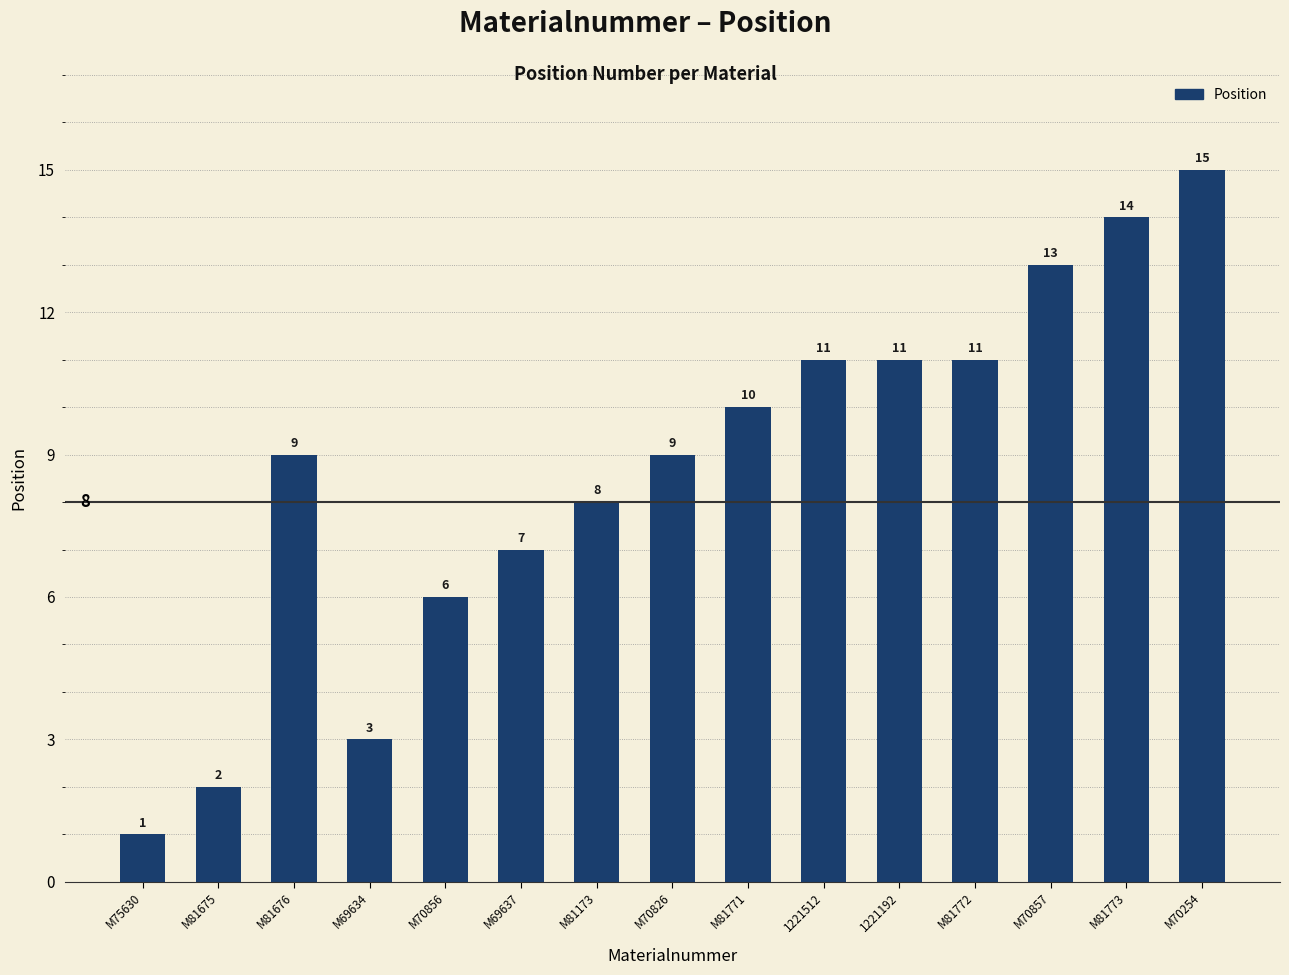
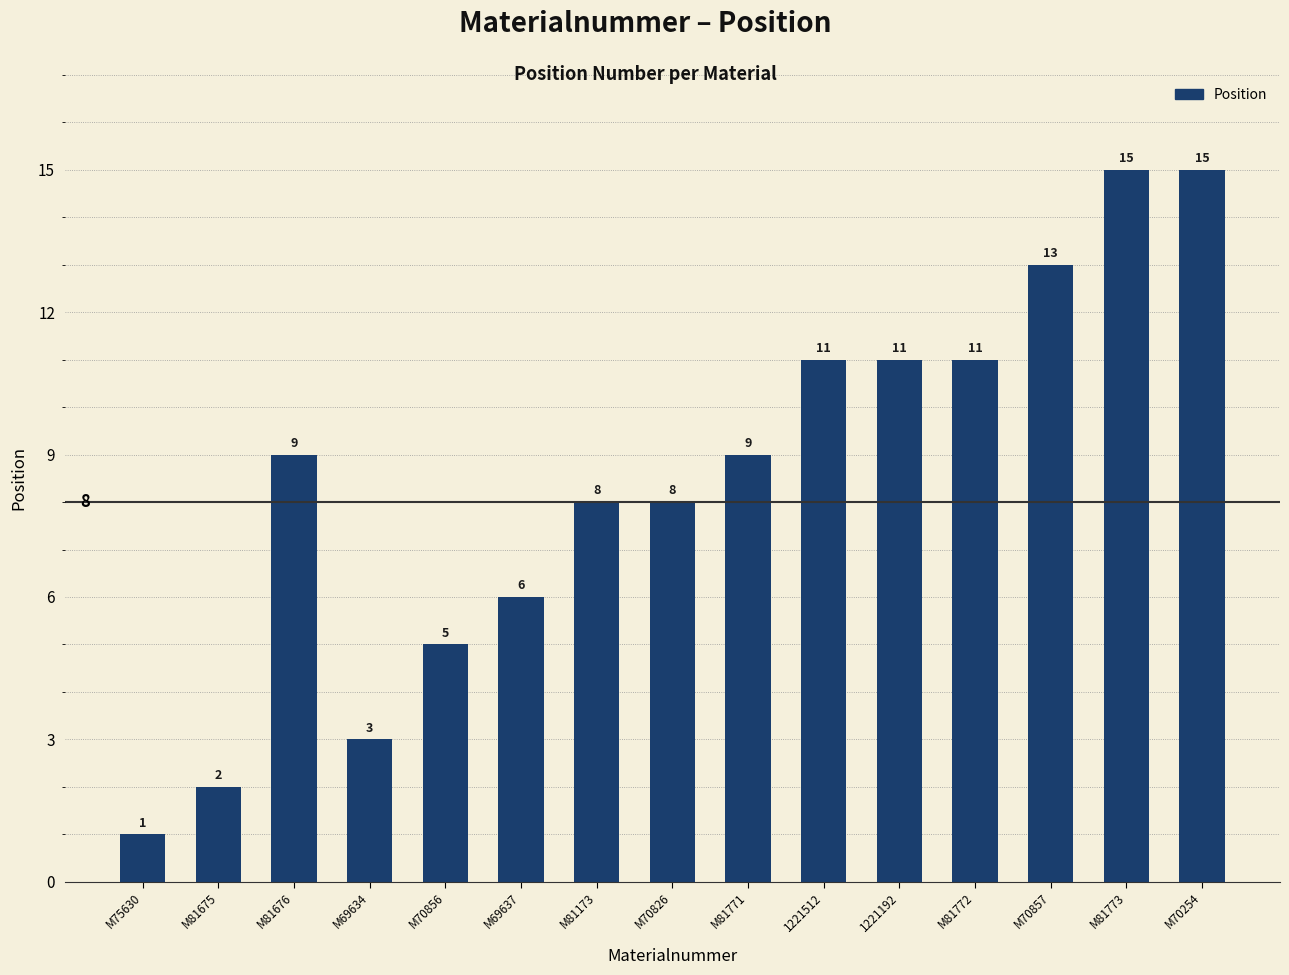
M70856: 6 -> 5
M69637: 7 -> 6
M70826: 9 -> 8
M81771: 10 -> 9
M81773: 14 -> 15
